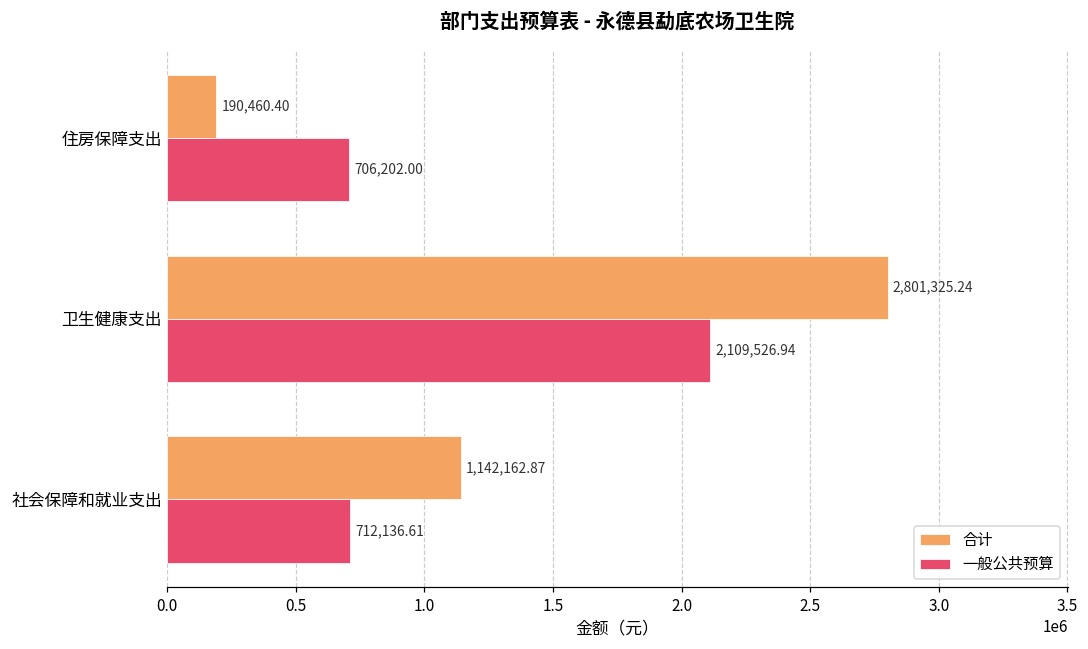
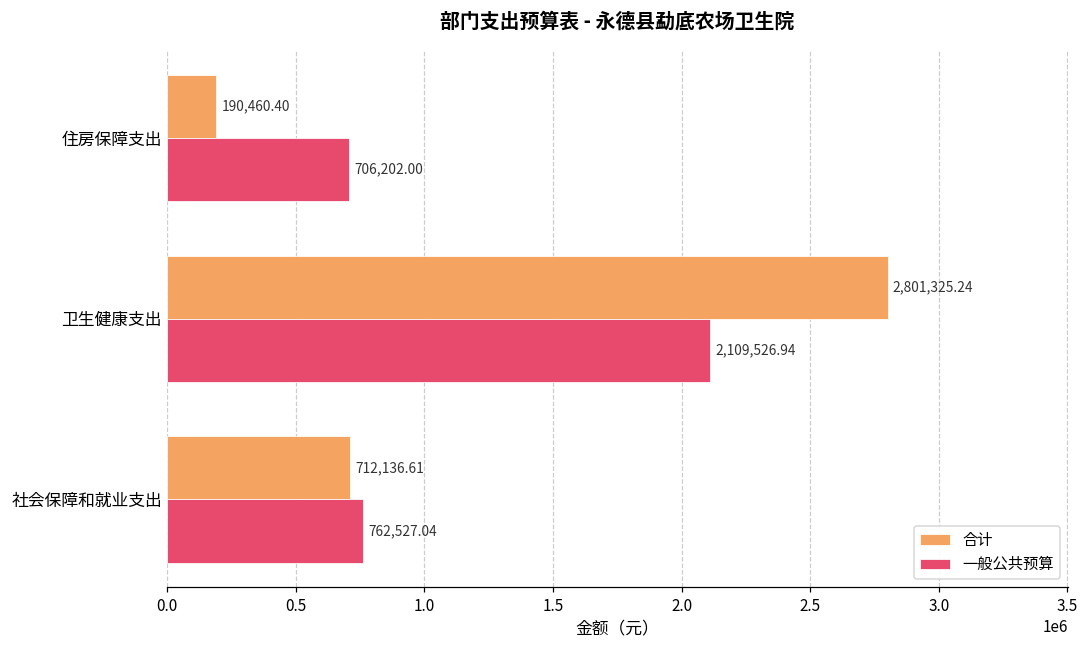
合计, 社会保障和就业支出: 1,142,162.87 -> 712,136.61
一般公共预算, 社会保障和就业支出: 712,136.61 -> 762,527.04
